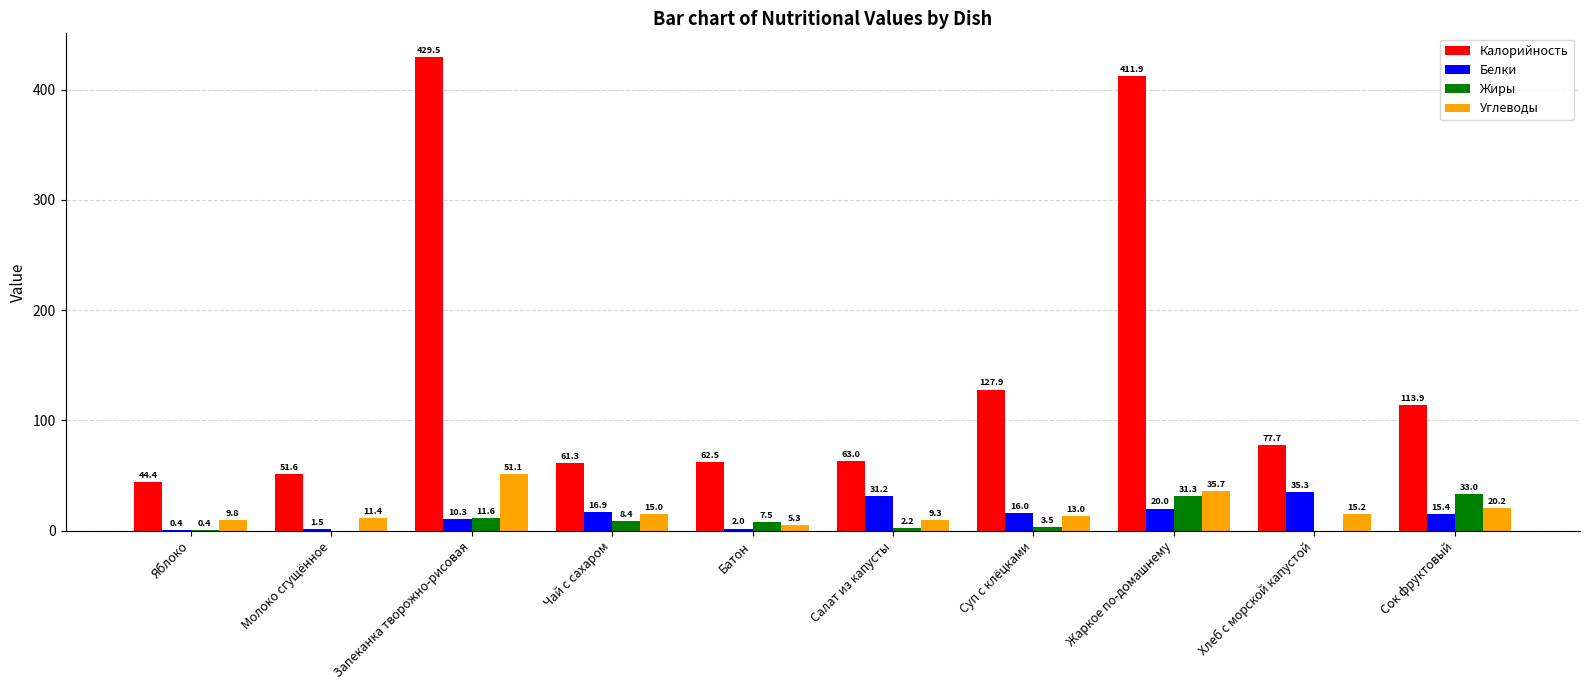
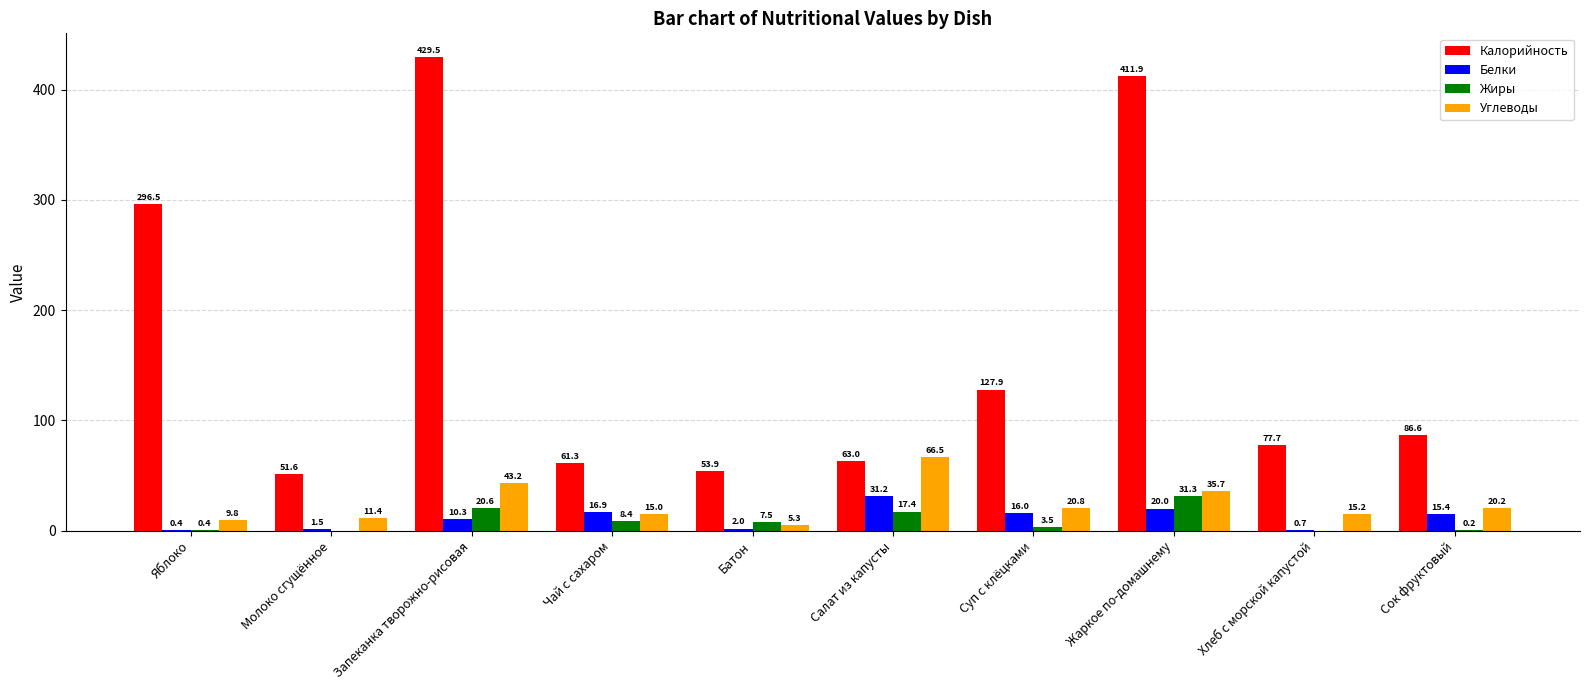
Калорийность, Яблоко: 44.4 -> 296.5
Жиры, Запеканка творожно-рисовая: 11.6 -> 20.6
Углеводы, Запеканка творожно-рисовая: 51.1 -> 43.2
Калорийность, Батон: 62.5 -> 53.9
Жиры, Салат из капусты: 2.2 -> 17.4
Углеводы, Салат из капусты: 9.3 -> 66.5
Углеводы, Суп с клёцками: 13.0 -> 20.8
Белки, Хлеб с морской капустой: 35.3 -> 0.7
Калорийность, Сок фруктовый: 113.9 -> 86.6
Жиры, Сок фруктовый: 33.0 -> 0.2
